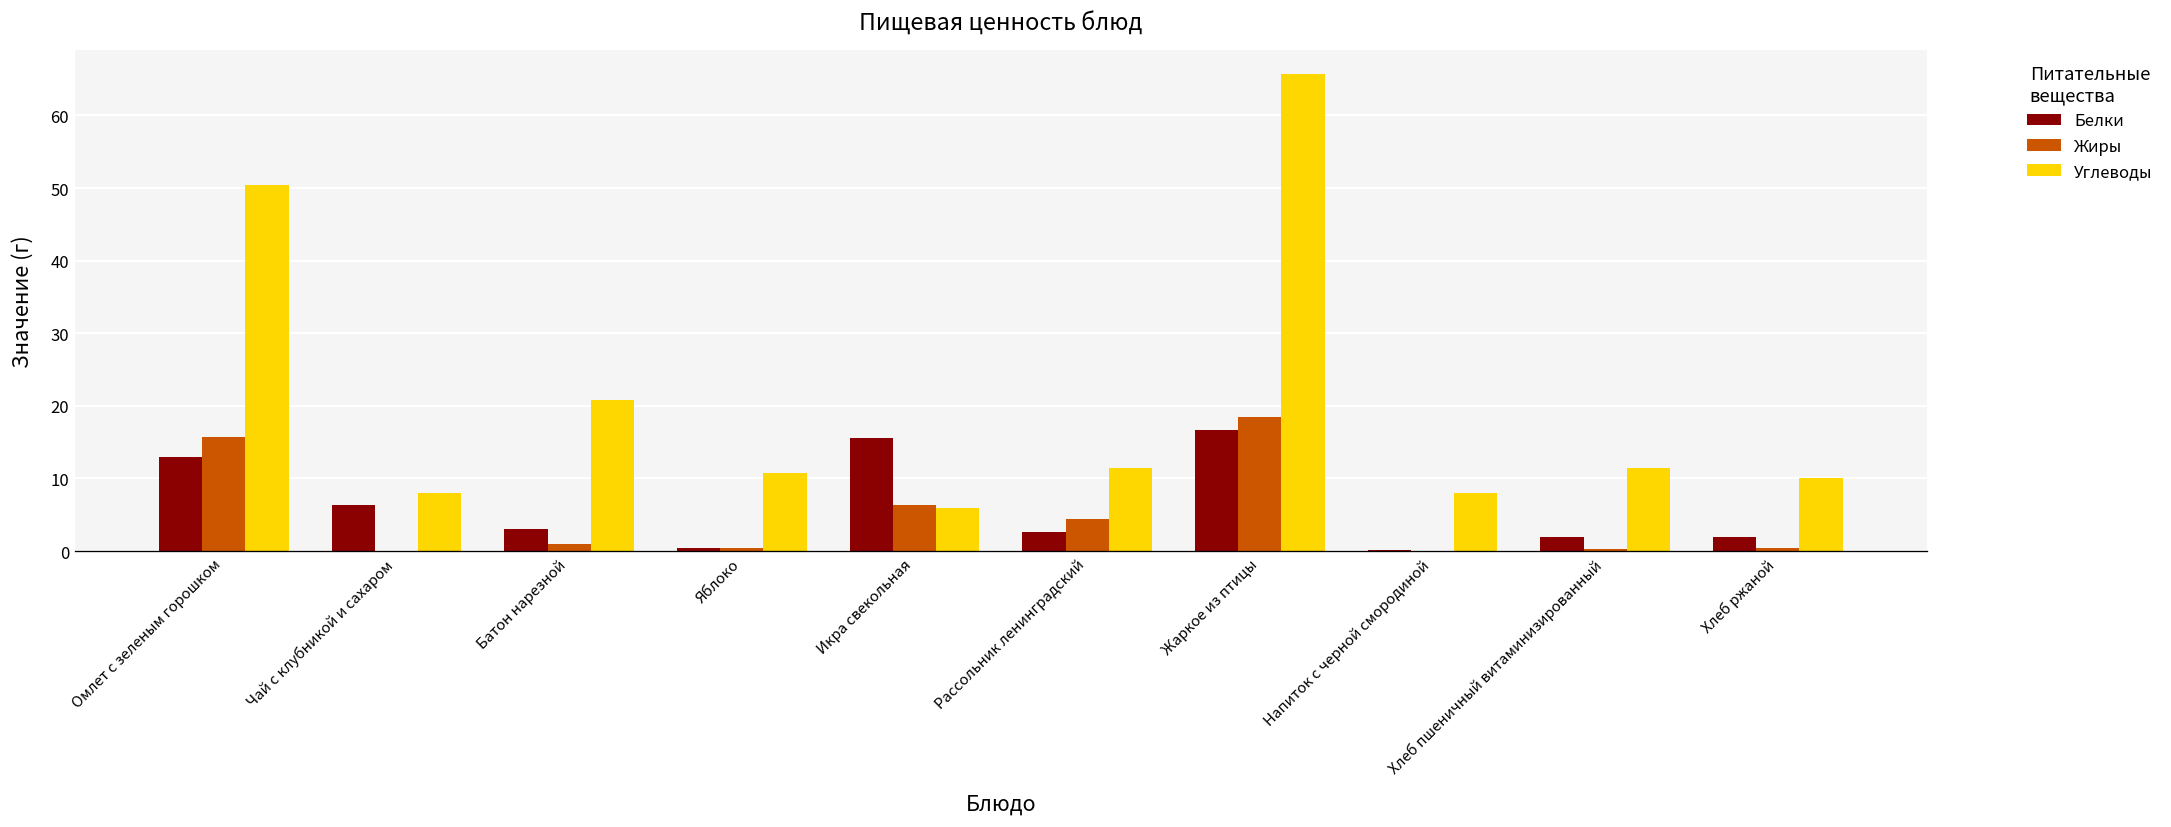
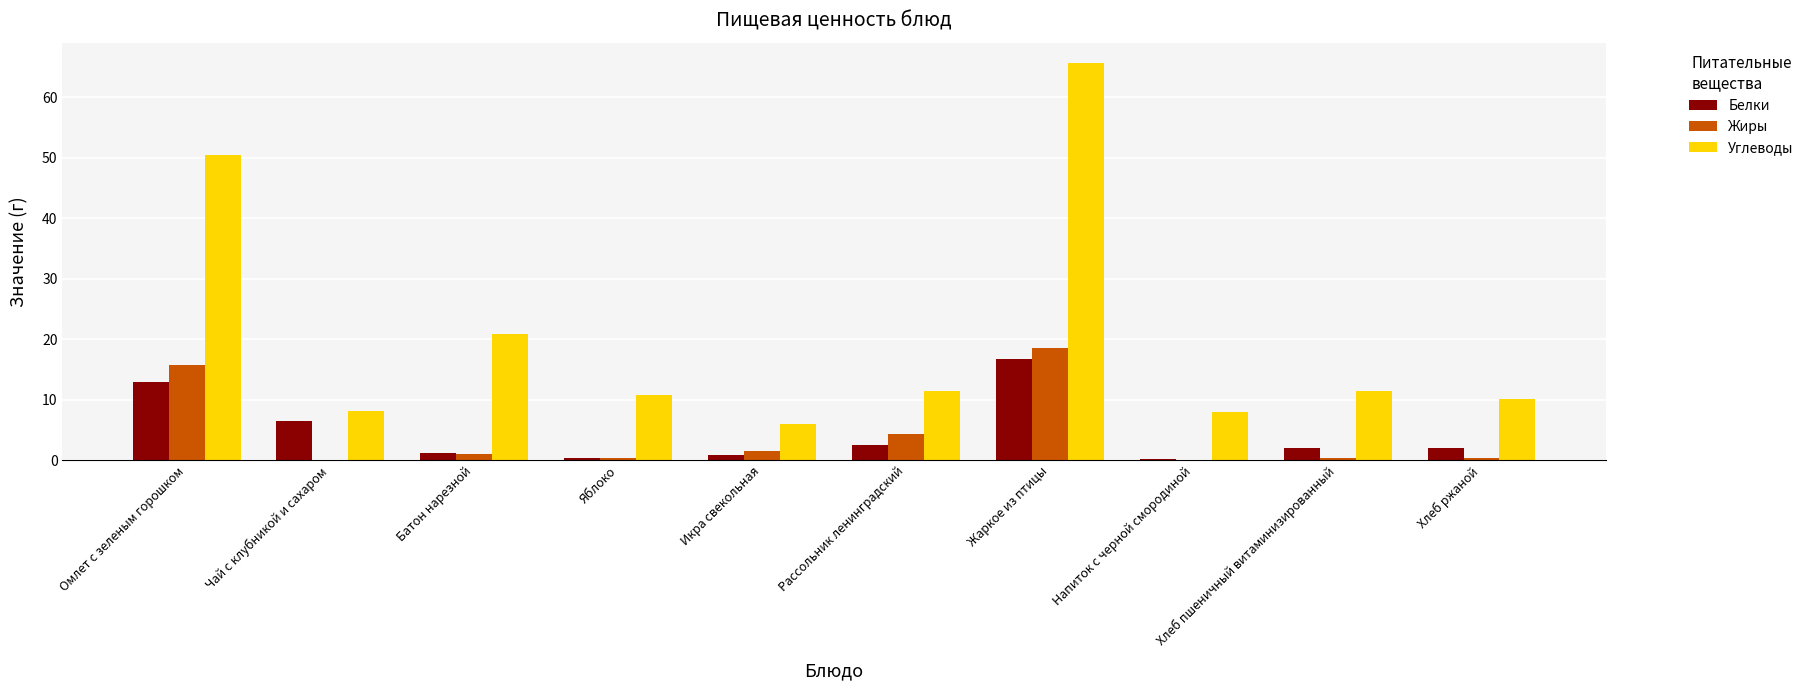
Белки, Батон нарезной: 3 -> 1
Белки, Икра свекольная: 16 -> 1
Жиры, Икра свекольная: 6 -> 2
